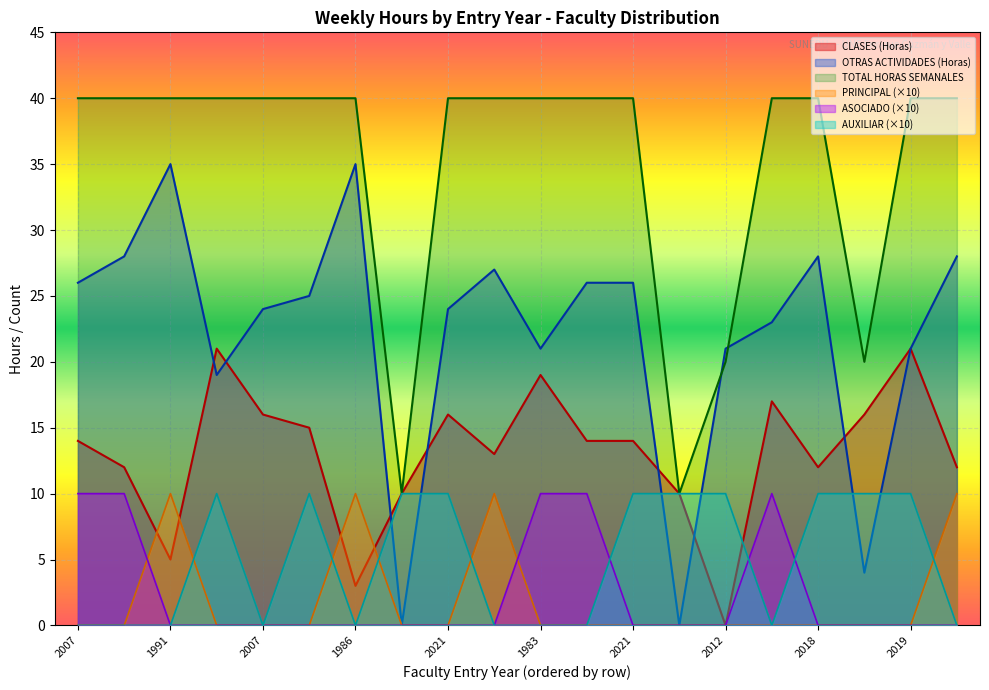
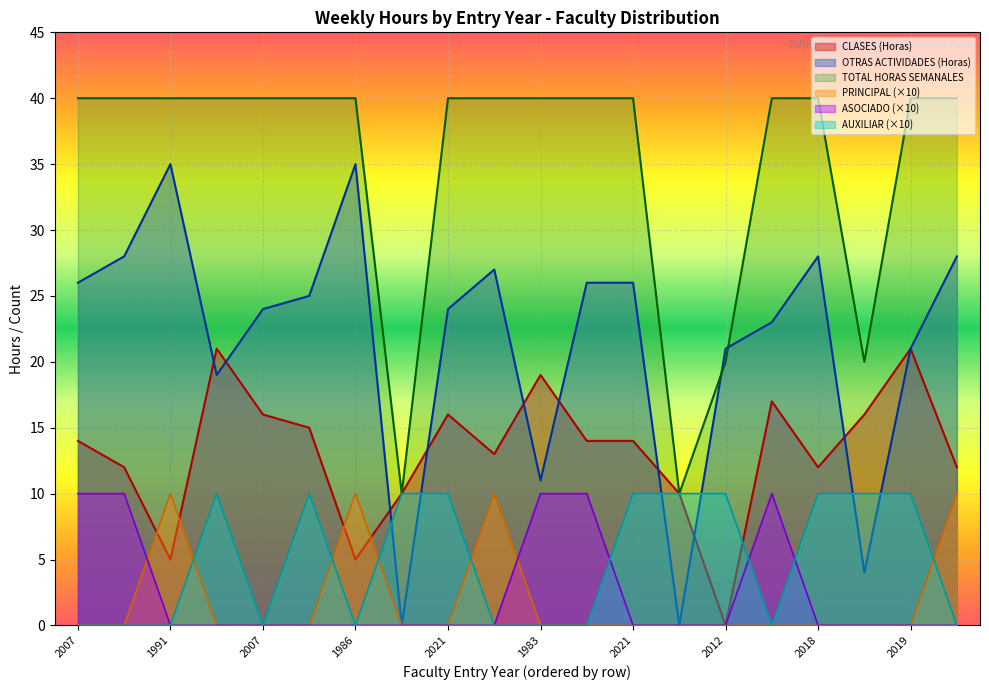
CLASES (Horas), 1986: 3 -> 5
OTRAS ACTIVIDADES (Horas), 1983: 21 -> 11
